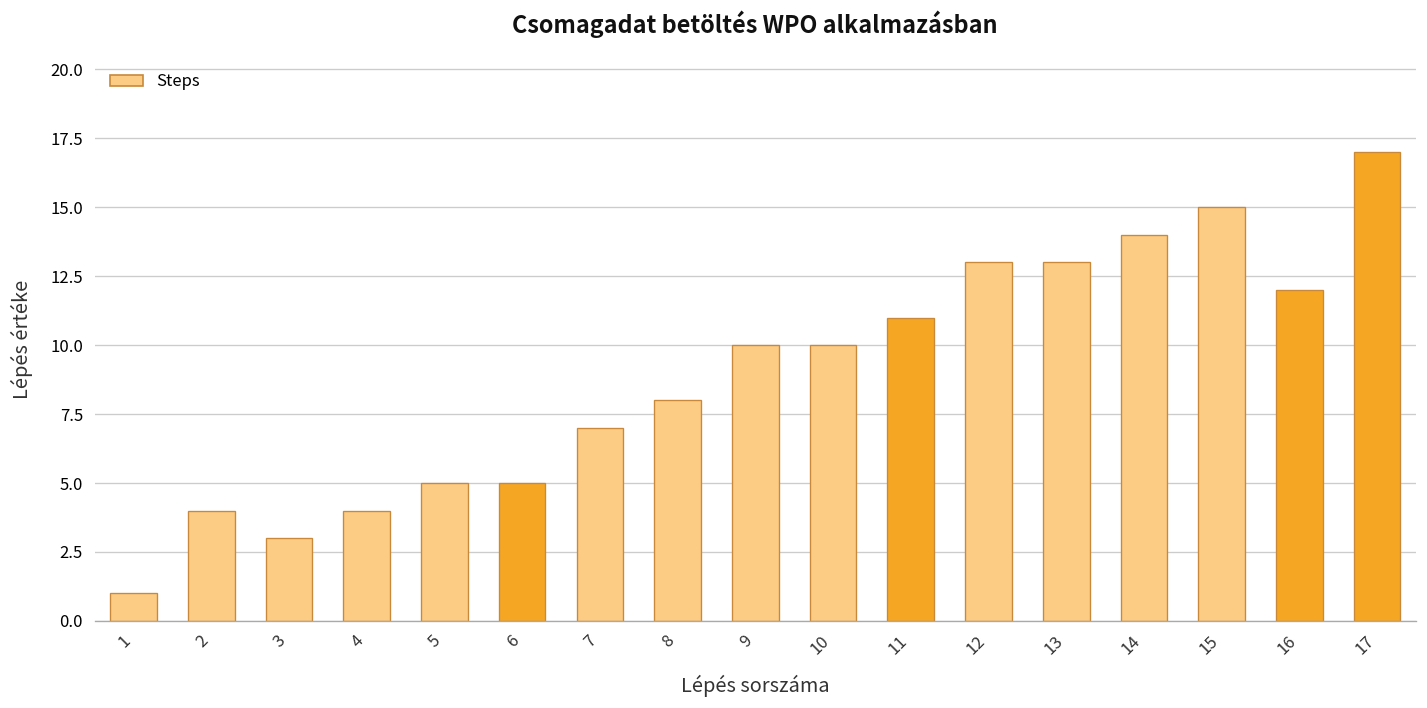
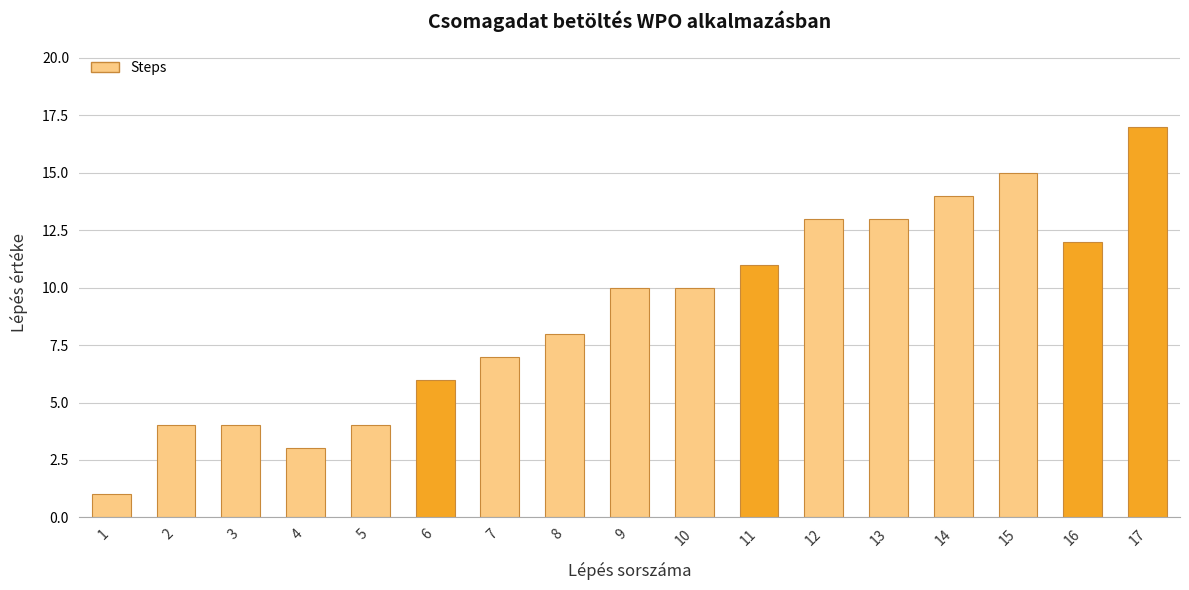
3: 3 -> 4
4: 4 -> 3
5: 5 -> 4
6: 5 -> 6
